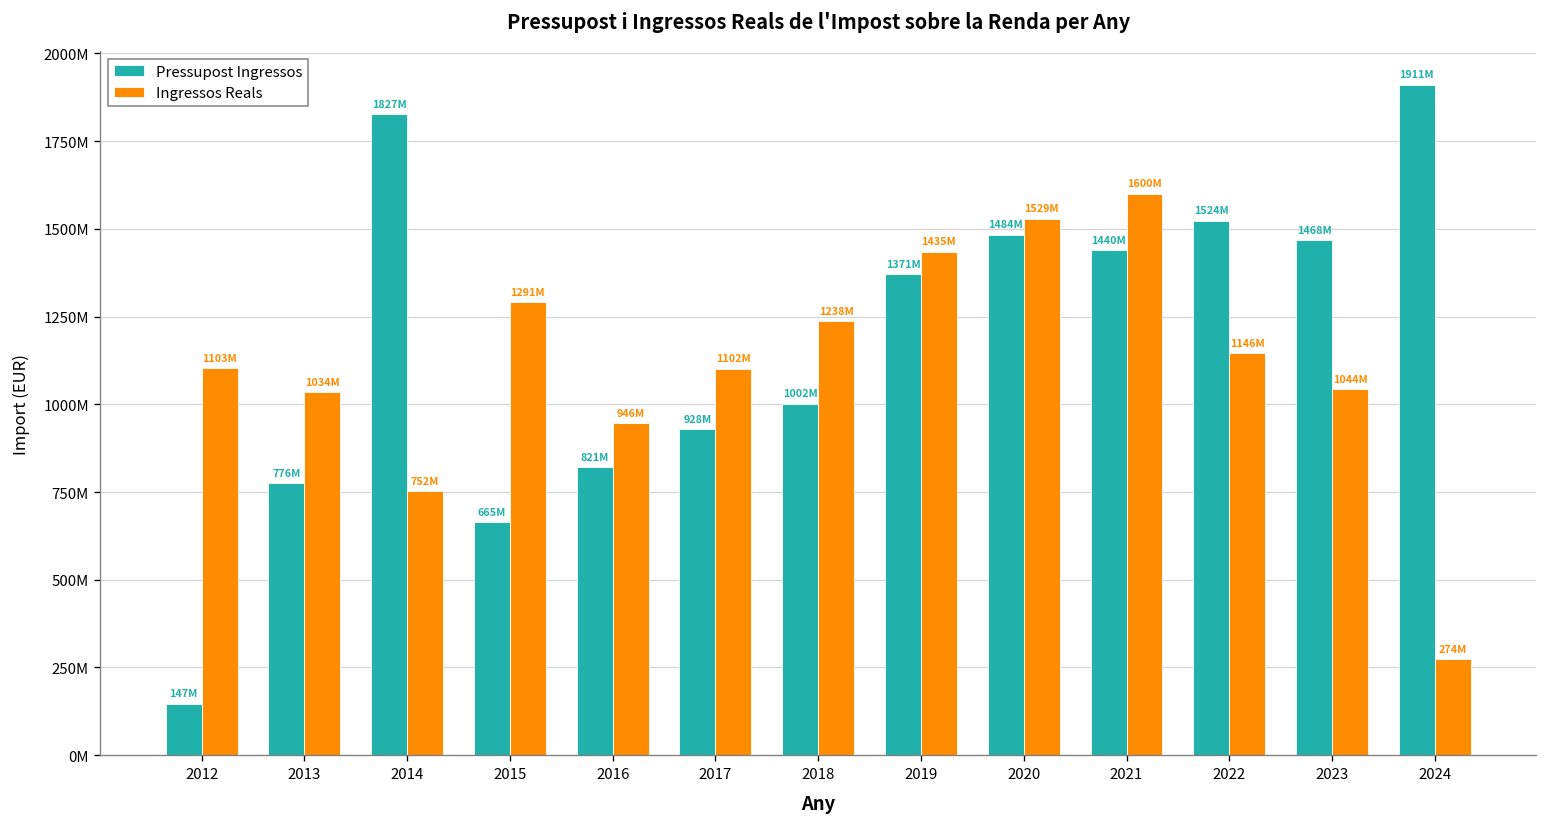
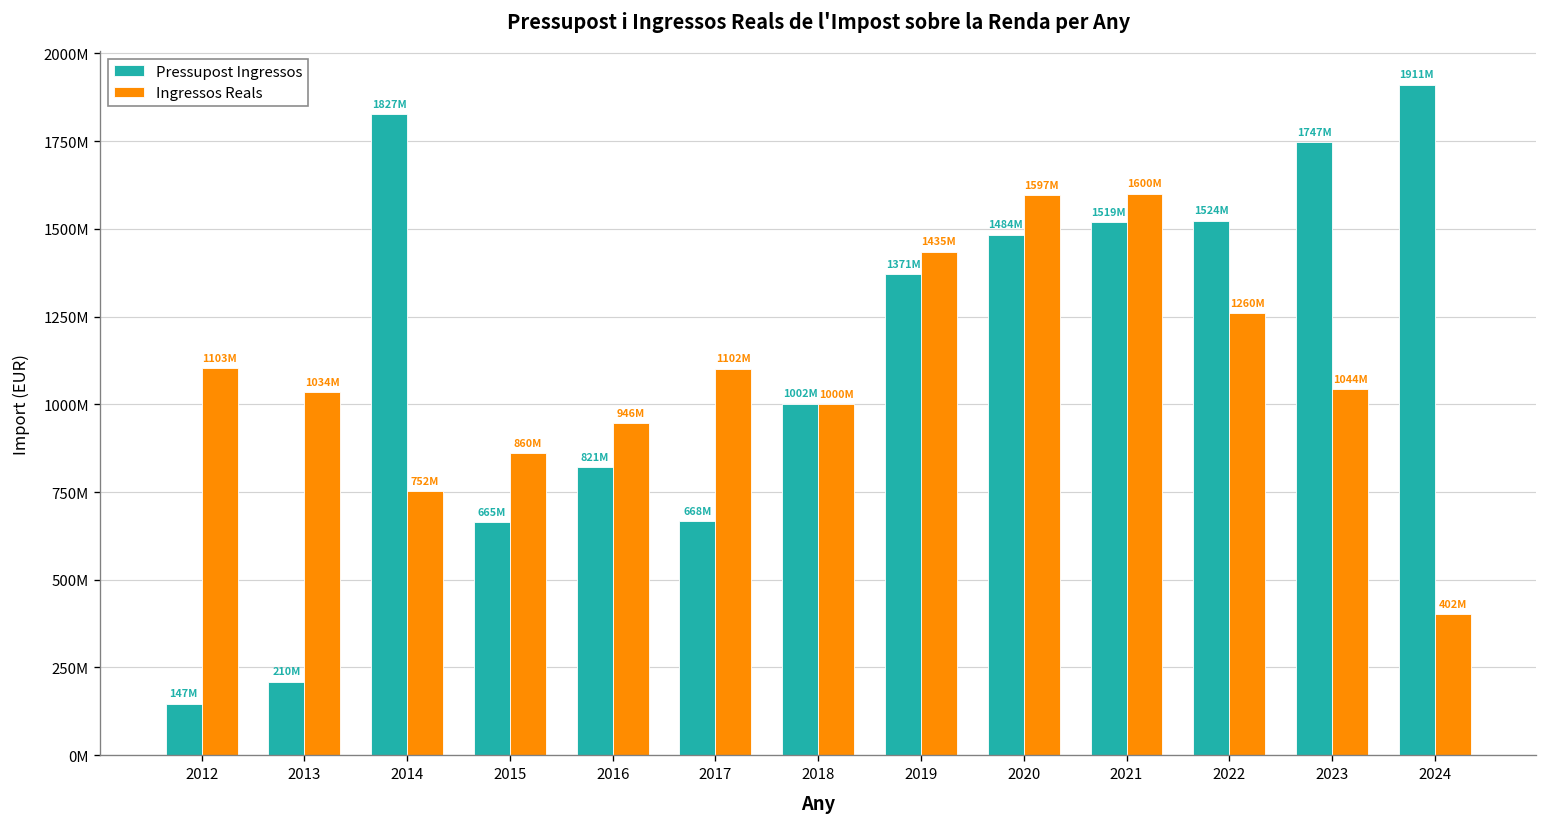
Pressupost Ingressos, 2013: 776M -> 210M
Ingressos Reals, 2015: 1291M -> 860M
Pressupost Ingressos, 2017: 928M -> 668M
Ingressos Reals, 2018: 1238M -> 1000M
Ingressos Reals, 2020: 1529M -> 1597M
Pressupost Ingressos, 2021: 1440M -> 1519M
Ingressos Reals, 2022: 1146M -> 1260M
Pressupost Ingressos, 2023: 1468M -> 1747M
Ingressos Reals, 2024: 274M -> 402M
